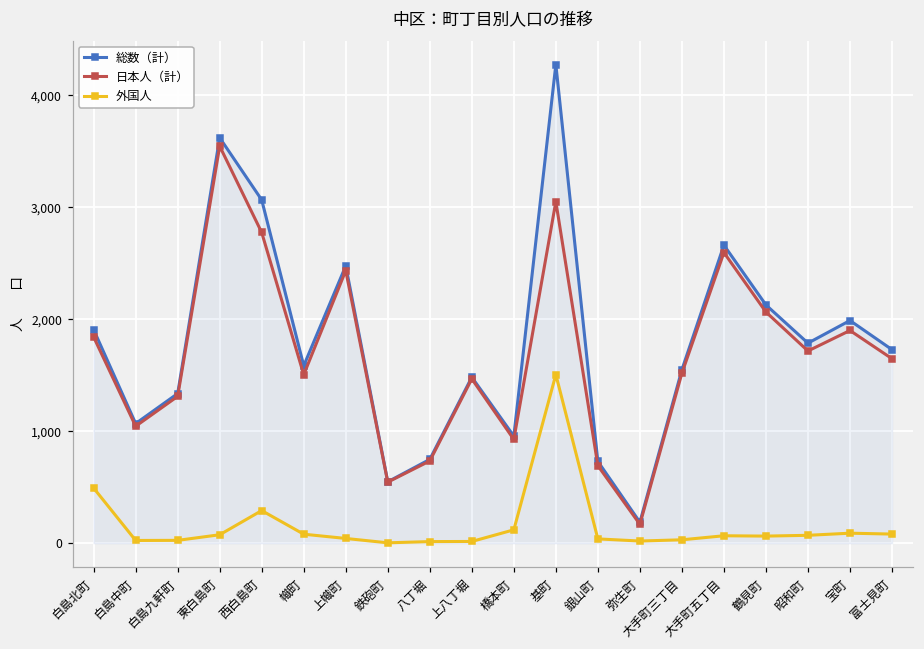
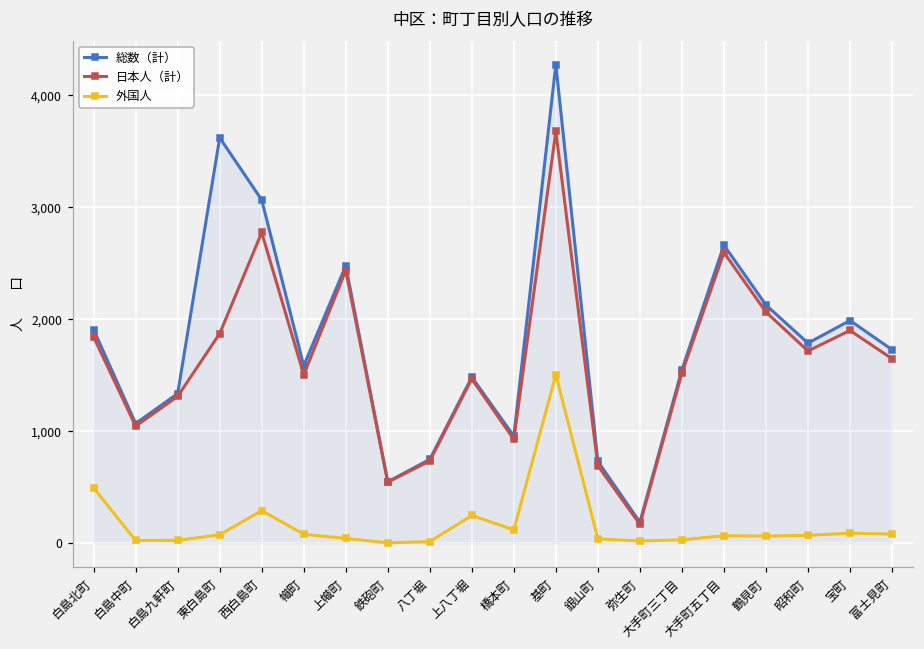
日本人（計）, 東白島町: 3,550 -> 1,870
外国人, 上八丁堀: 20 -> 250
日本人（計）, 基町: 3,050 -> 3,680
